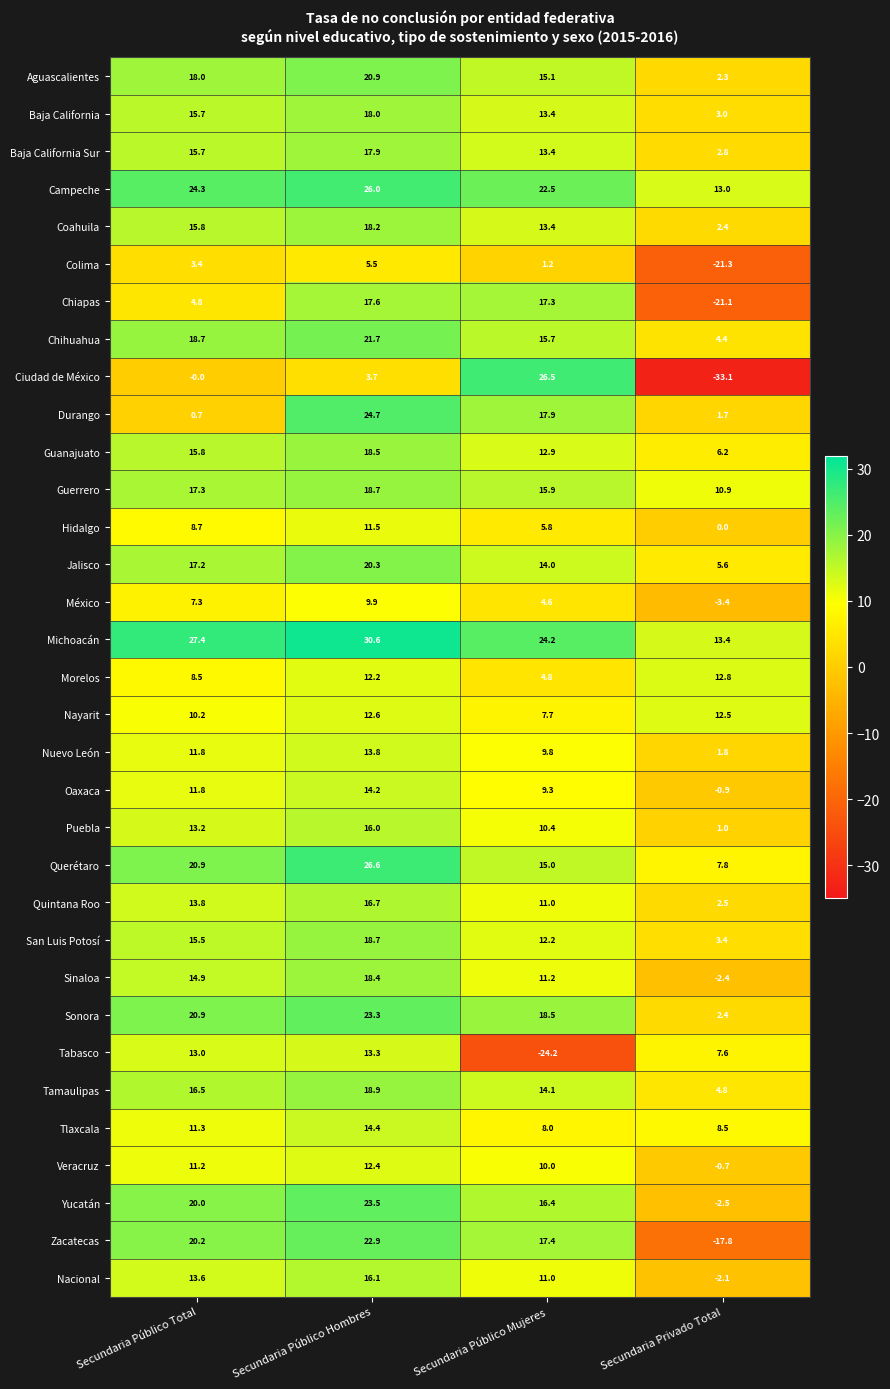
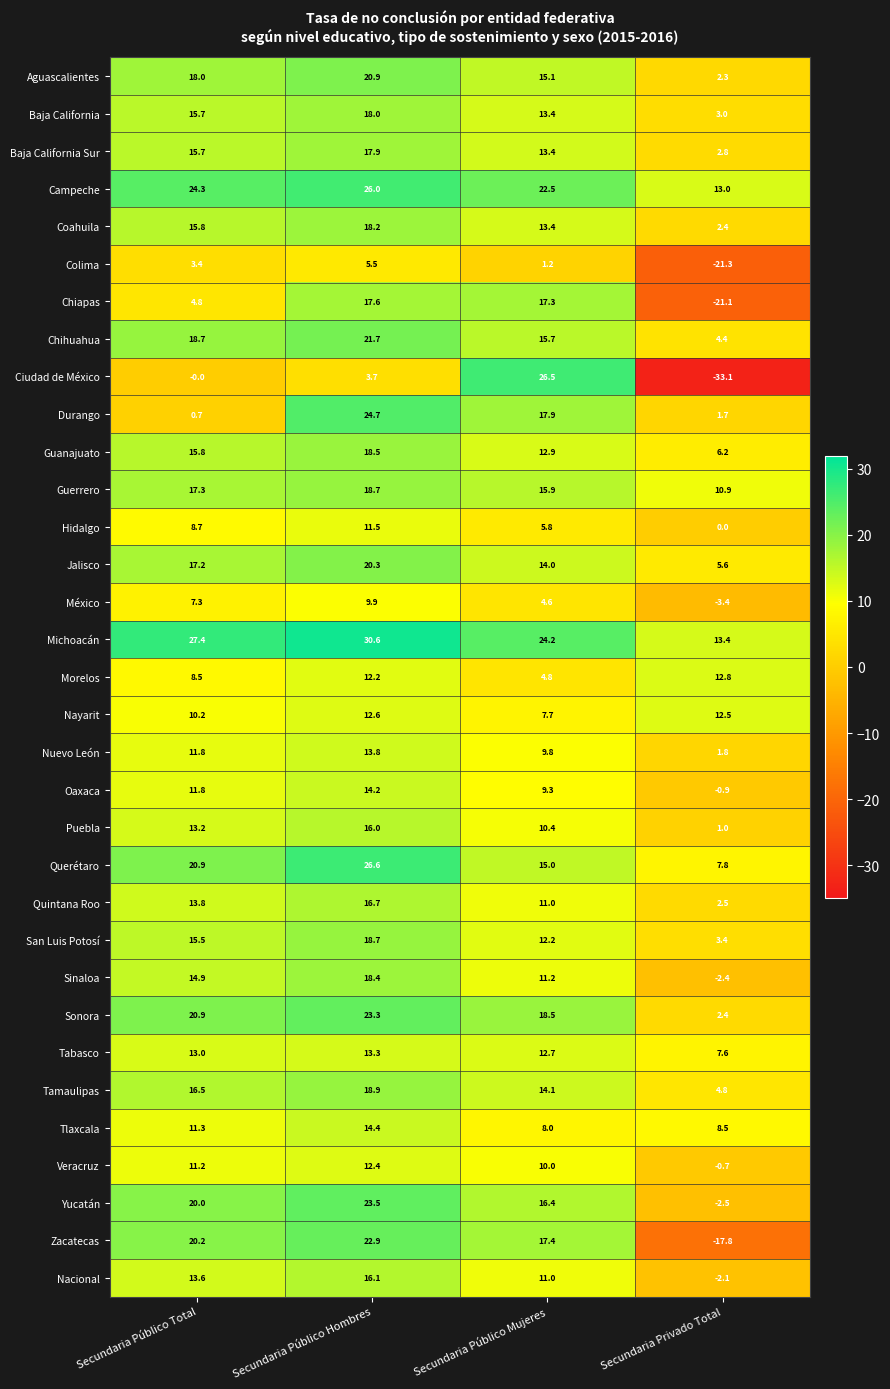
Tabasco, Secundaria Público Mujeres: -24.2 -> 12.7
